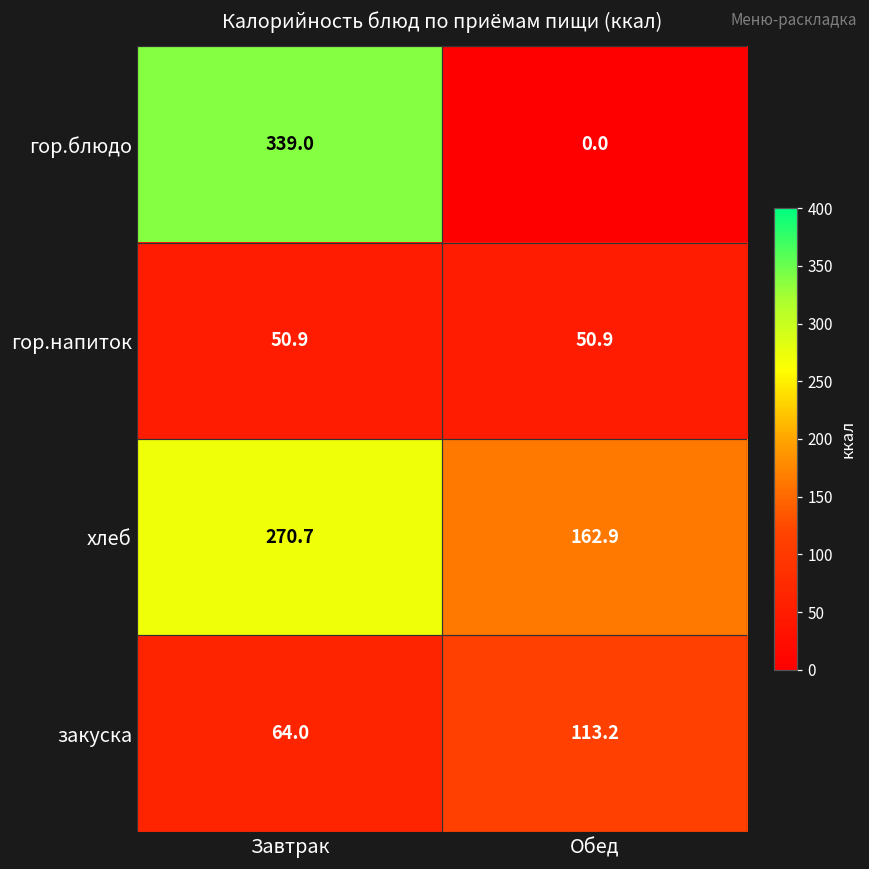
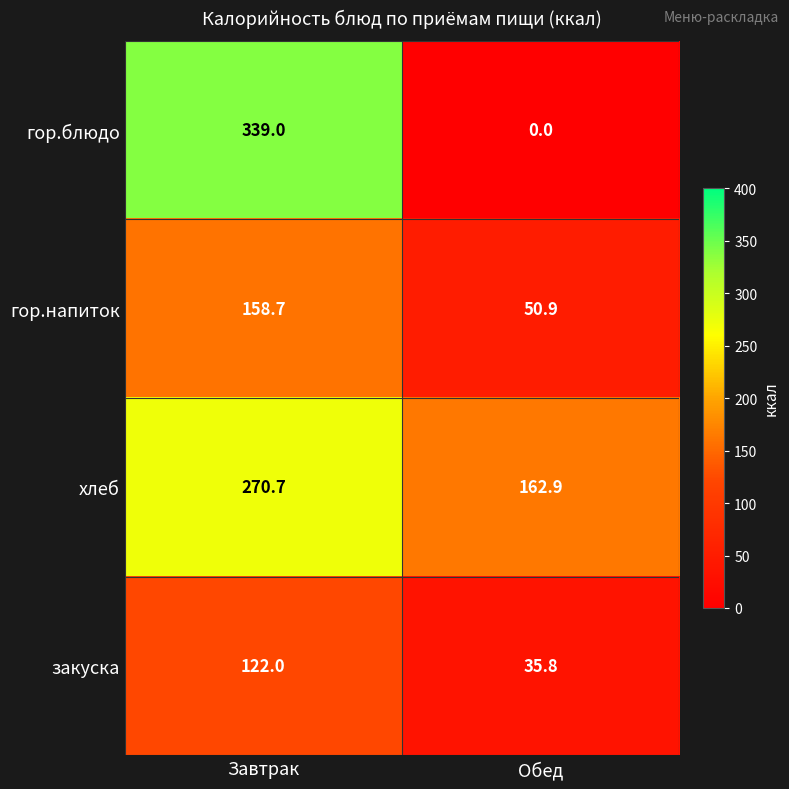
гор.напиток, Завтрак: 50.9 -> 158.7
закуска, Завтрак: 64.0 -> 122.0
закуска, Обед: 113.2 -> 35.8
